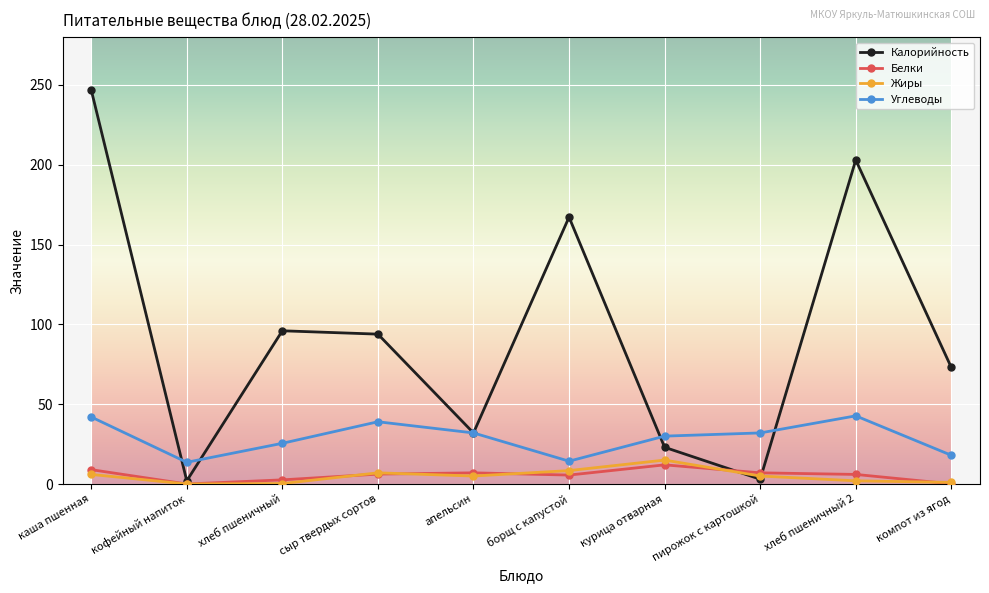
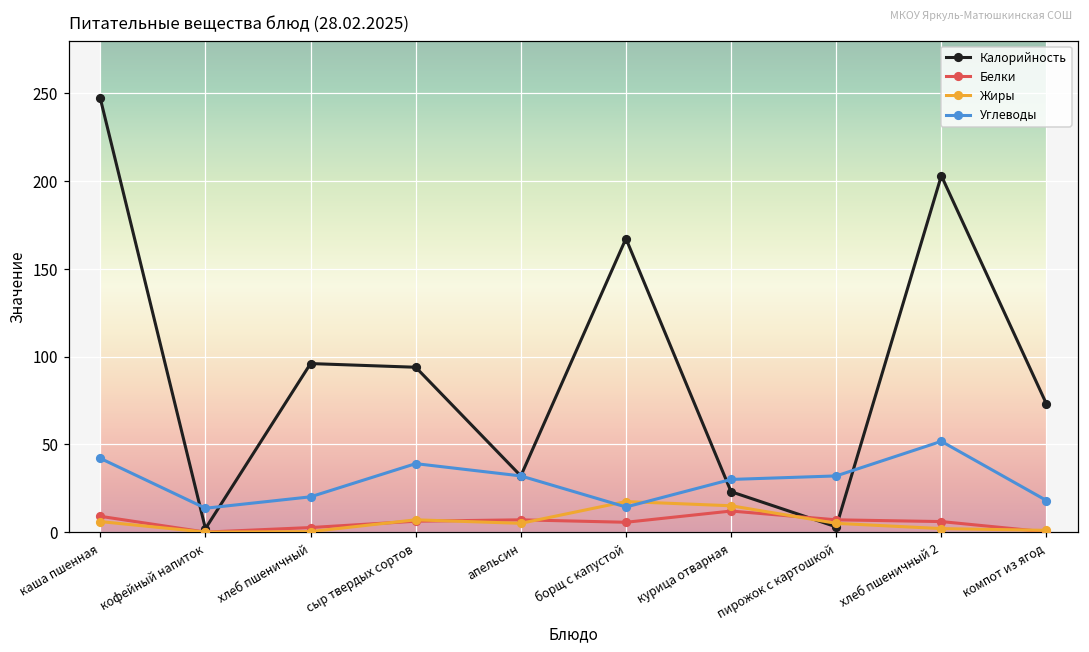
Углеводы, хлеб пшеничный: 26 -> 20
Жиры, борщ с капустой: 8 -> 17
Углеводы, хлеб пшеничный 2: 43 -> 52
